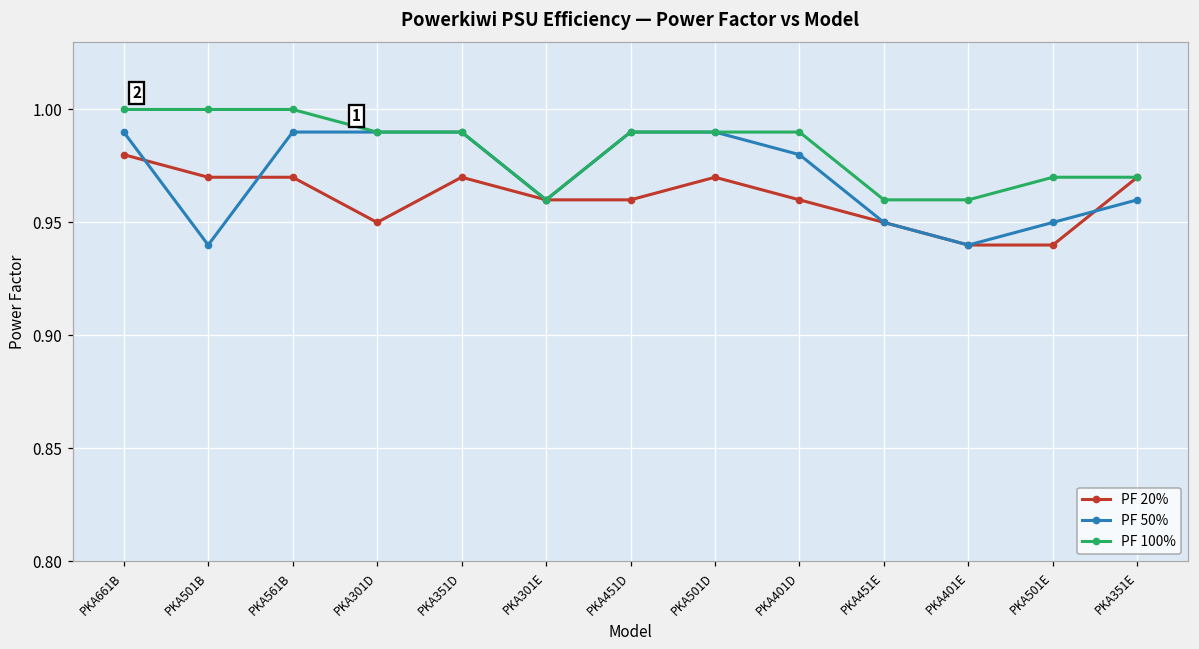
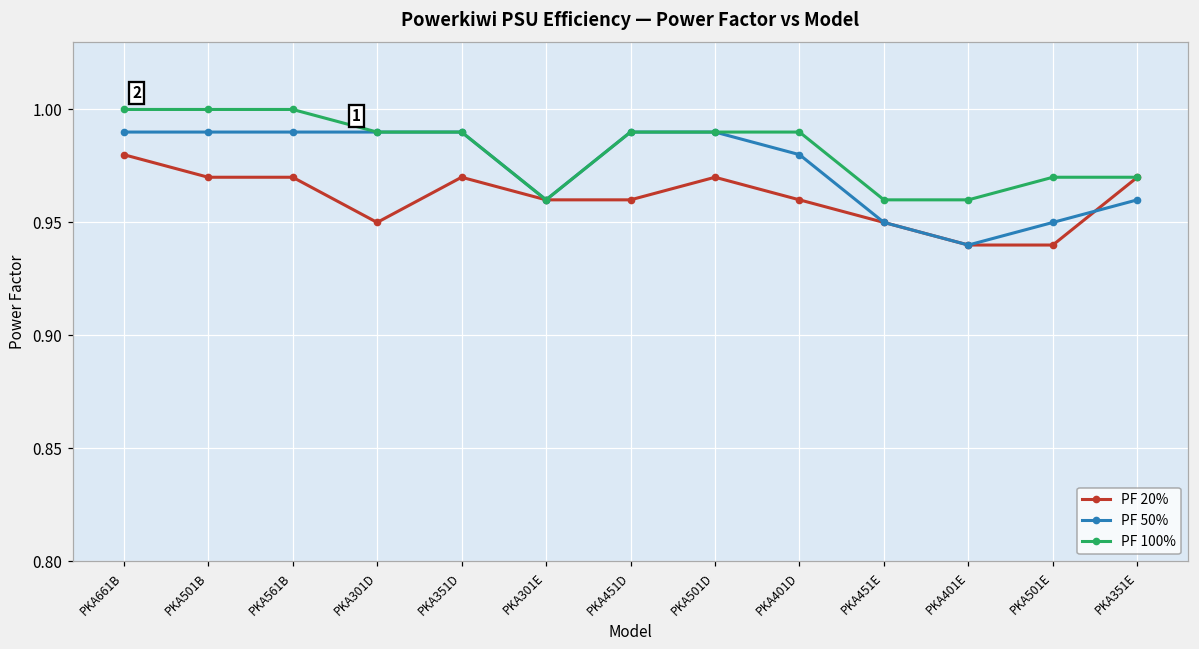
PF 50%, PKA501B: 0.94 -> 0.99
